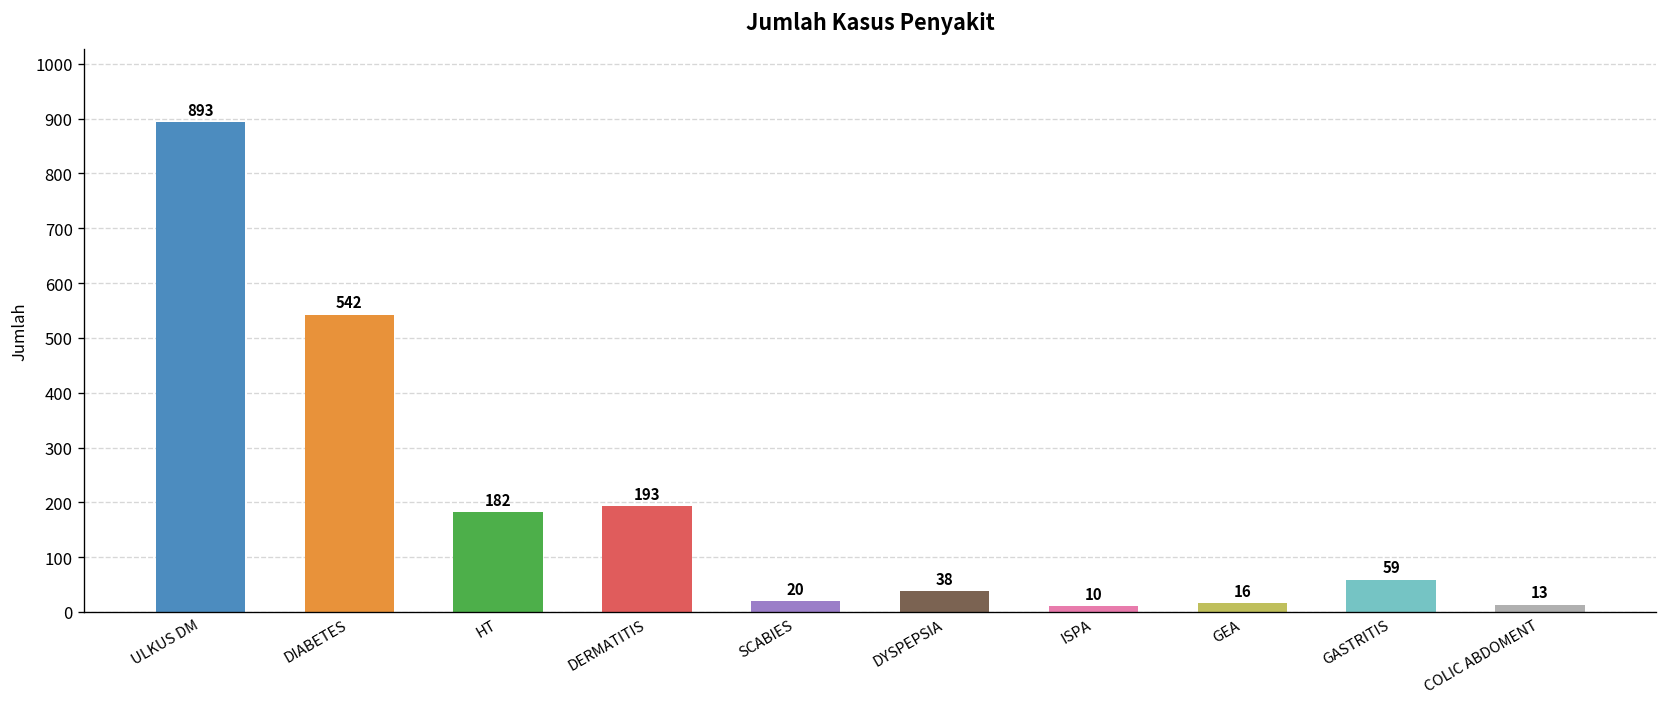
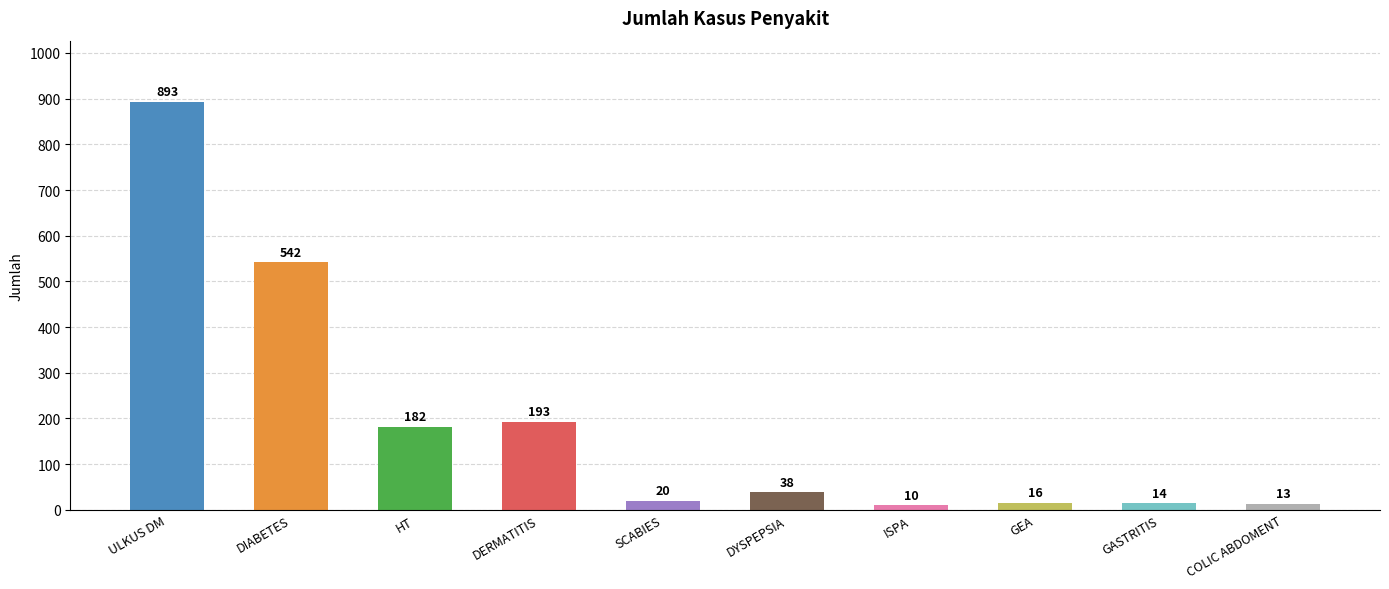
GASTRITIS: 59 -> 14
